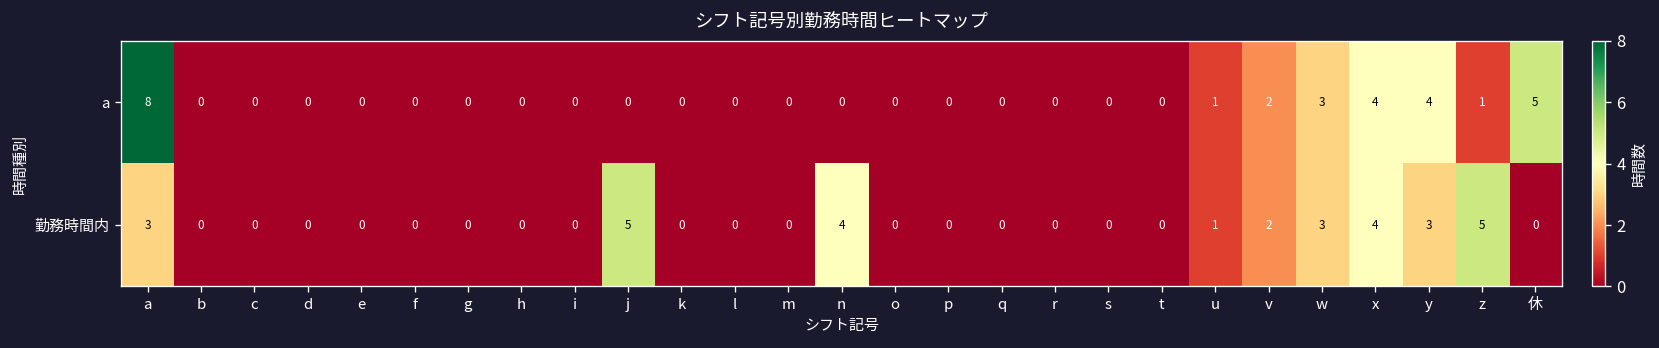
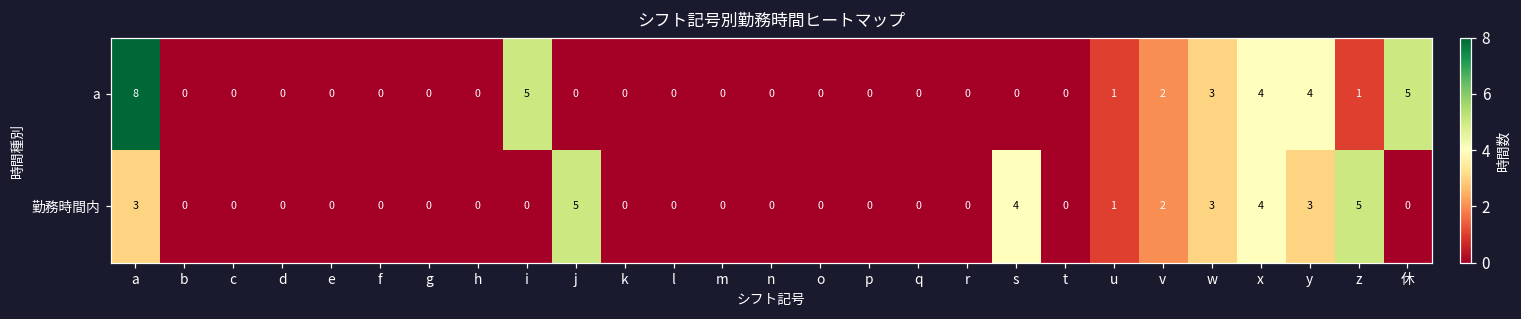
a, i: 0 -> 5
勤務時間内, n: 4 -> 0
勤務時間内, s: 0 -> 4
